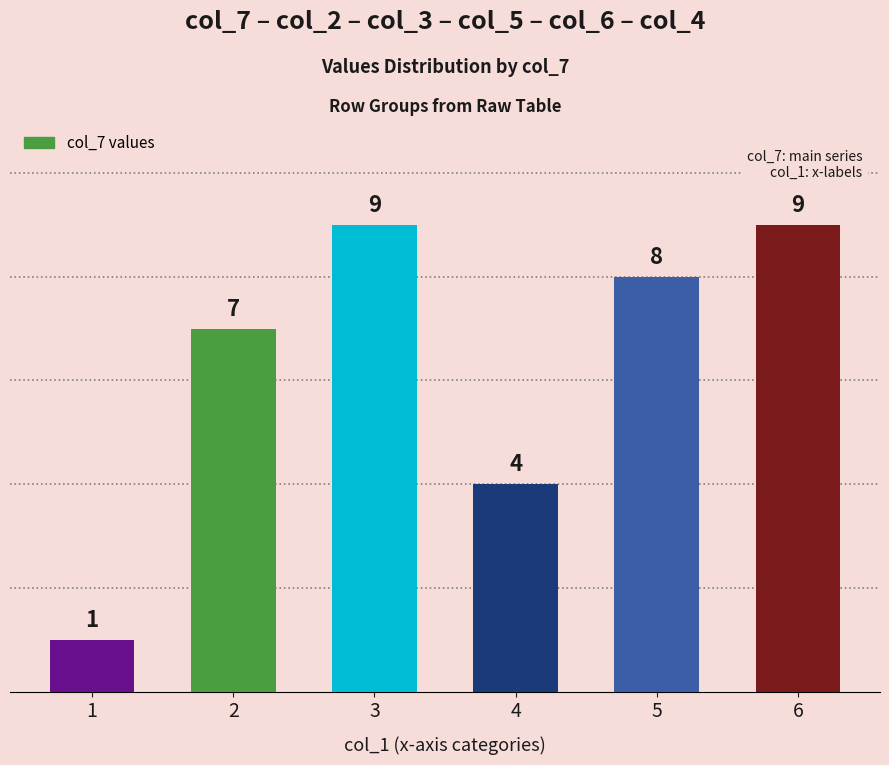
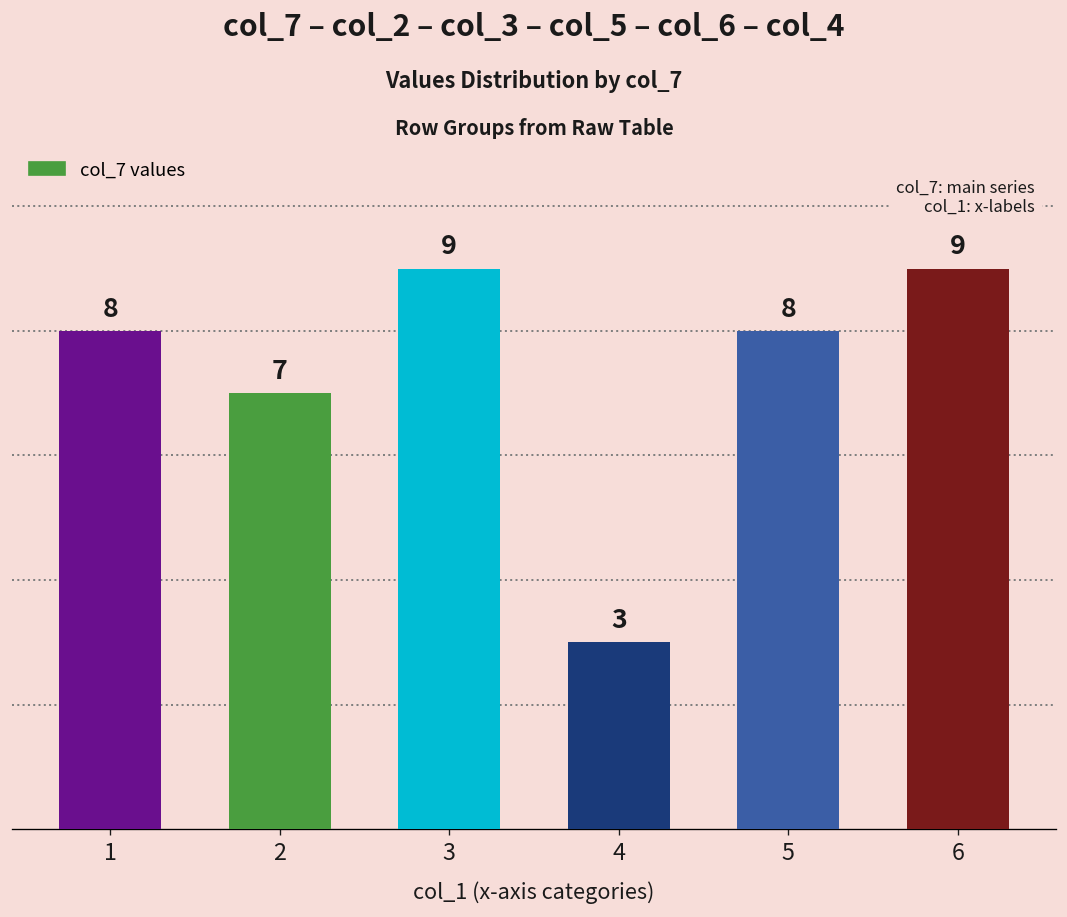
1: 1 -> 8
4: 4 -> 3
